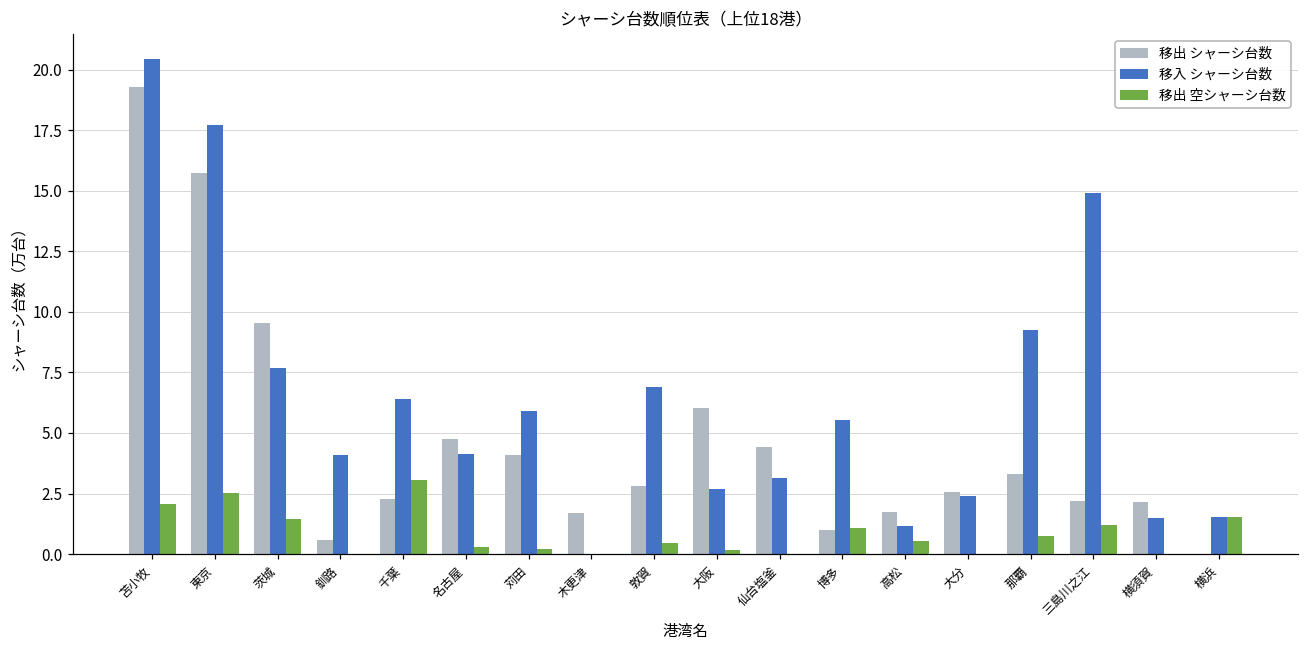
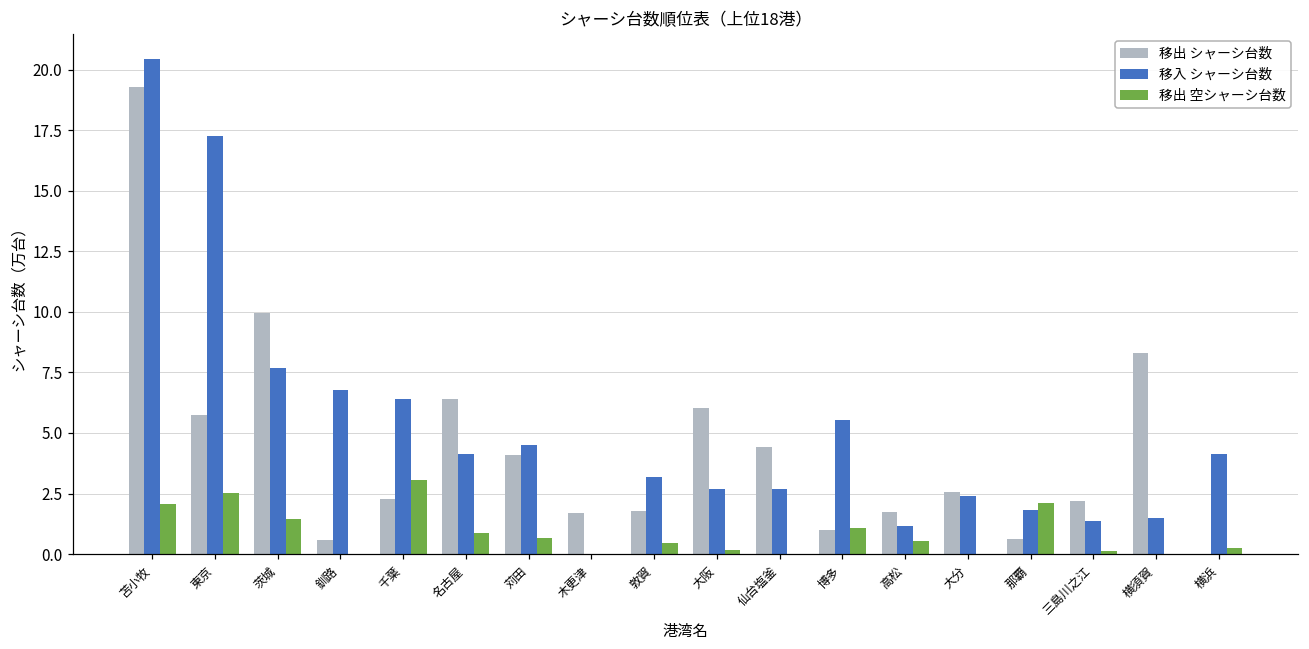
移出 シャーシ台数, 東京: 15.7 -> 5.8
移入 シャーシ台数, 東京: 17.7 -> 17.3
移出 シャーシ台数, 茨城: 9.5 -> 10.0
移入 シャーシ台数, 釧路: 4.1 -> 6.8
移出 シャーシ台数, 名古屋: 4.8 -> 6.4
移出 空シャーシ台数, 名古屋: 0.3 -> 0.9
移入 シャーシ台数, 苅田: 5.9 -> 4.5
移出 空シャーシ台数, 苅田: 0.2 -> 0.7
移出 シャーシ台数, 敦賀: 2.8 -> 1.8
移入 シャーシ台数, 敦賀: 6.9 -> 3.2
移入 シャーシ台数, 仙台塩釜: 3.1 -> 2.7
移出 シャーシ台数, 那覇: 3.3 -> 0.6
移入 シャーシ台数, 那覇: 9.3 -> 1.8
移出 空シャーシ台数, 那覇: 0.7 -> 2.1
移入 シャーシ台数, 三島川之江: 14.9 -> 1.4
移出 空シャーシ台数, 三島川之江: 1.2 -> 0.1
移出 シャーシ台数, 横須賀: 2.1 -> 8.3
移入 シャーシ台数, 横浜: 1.5 -> 4.1
移出 空シャーシ台数, 横浜: 1.5 -> 0.2
